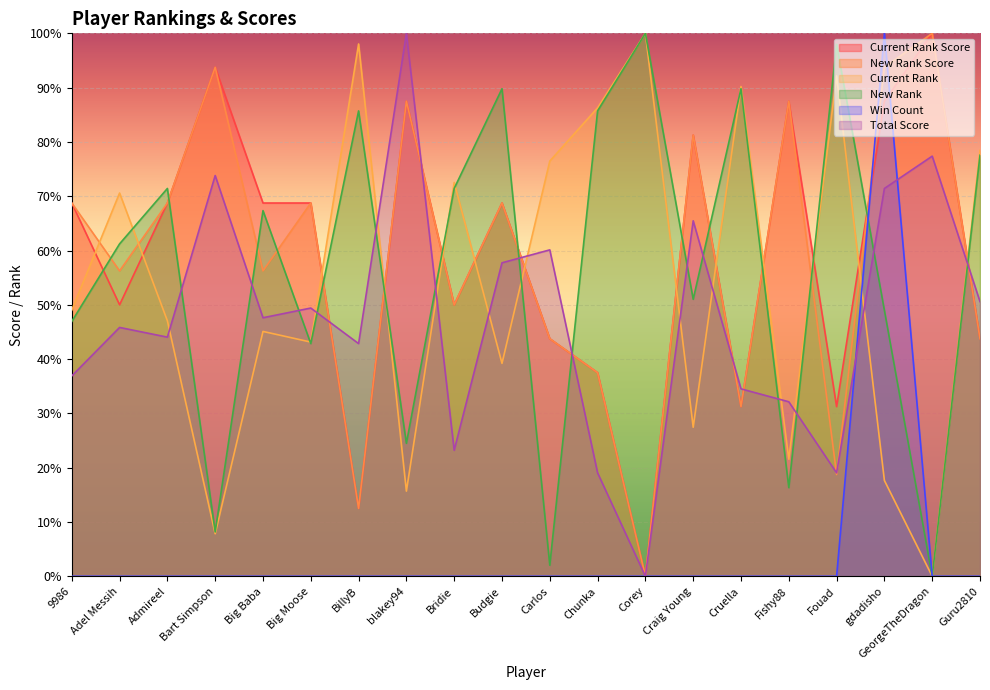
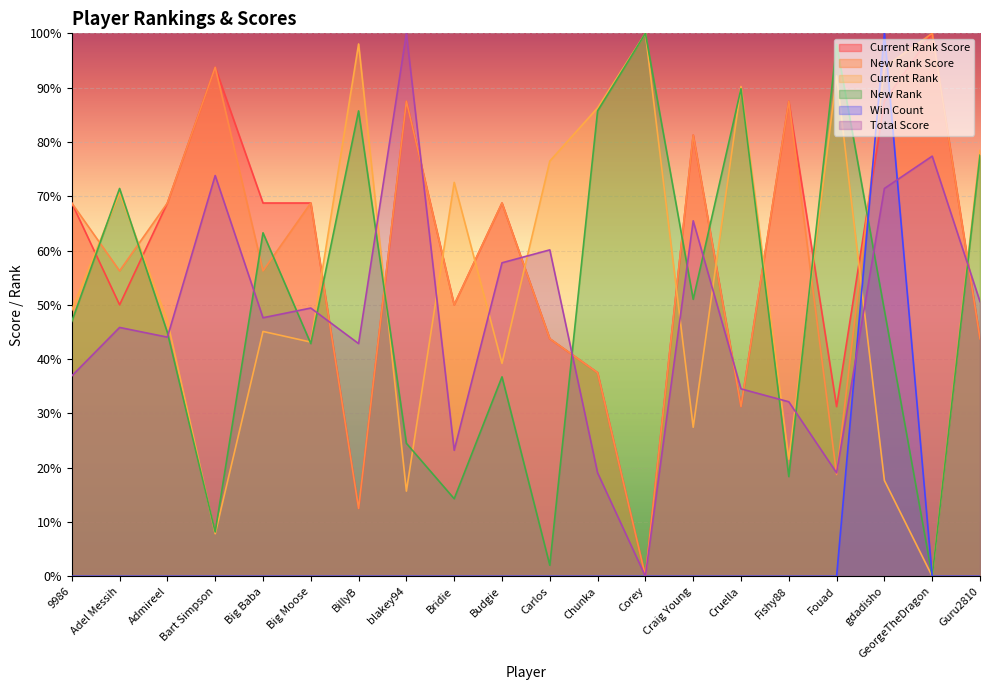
New Rank, Adel Messih: 61% -> 71%
New Rank, Admireel: 71% -> 45%
New Rank, Big Baba: 67% -> 63%
New Rank, Bridie: 71% -> 14%
New Rank, Budgie: 90% -> 37%
New Rank, Fishy88: 16% -> 18%
